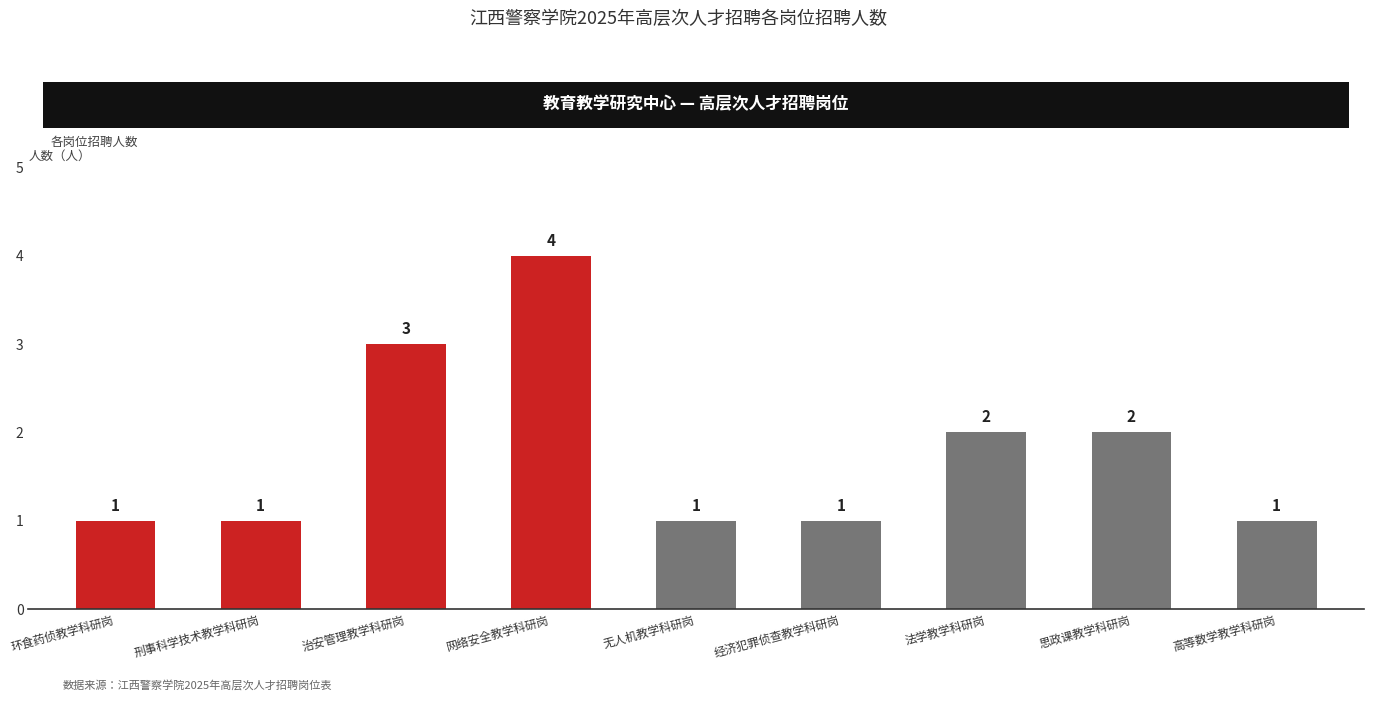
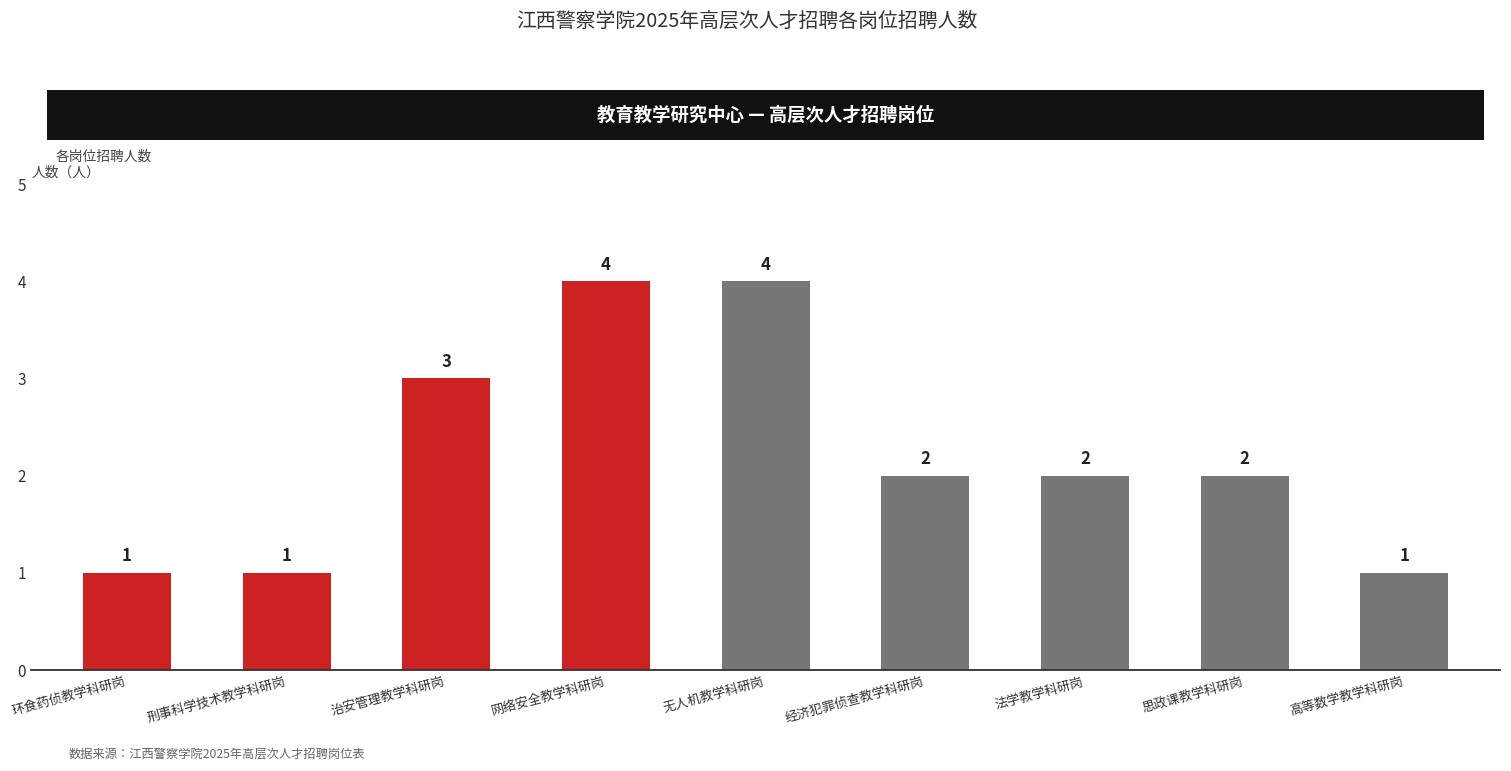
无人机教学科研岗: 1 -> 4
经济犯罪侦查教学科研岗: 1 -> 2
